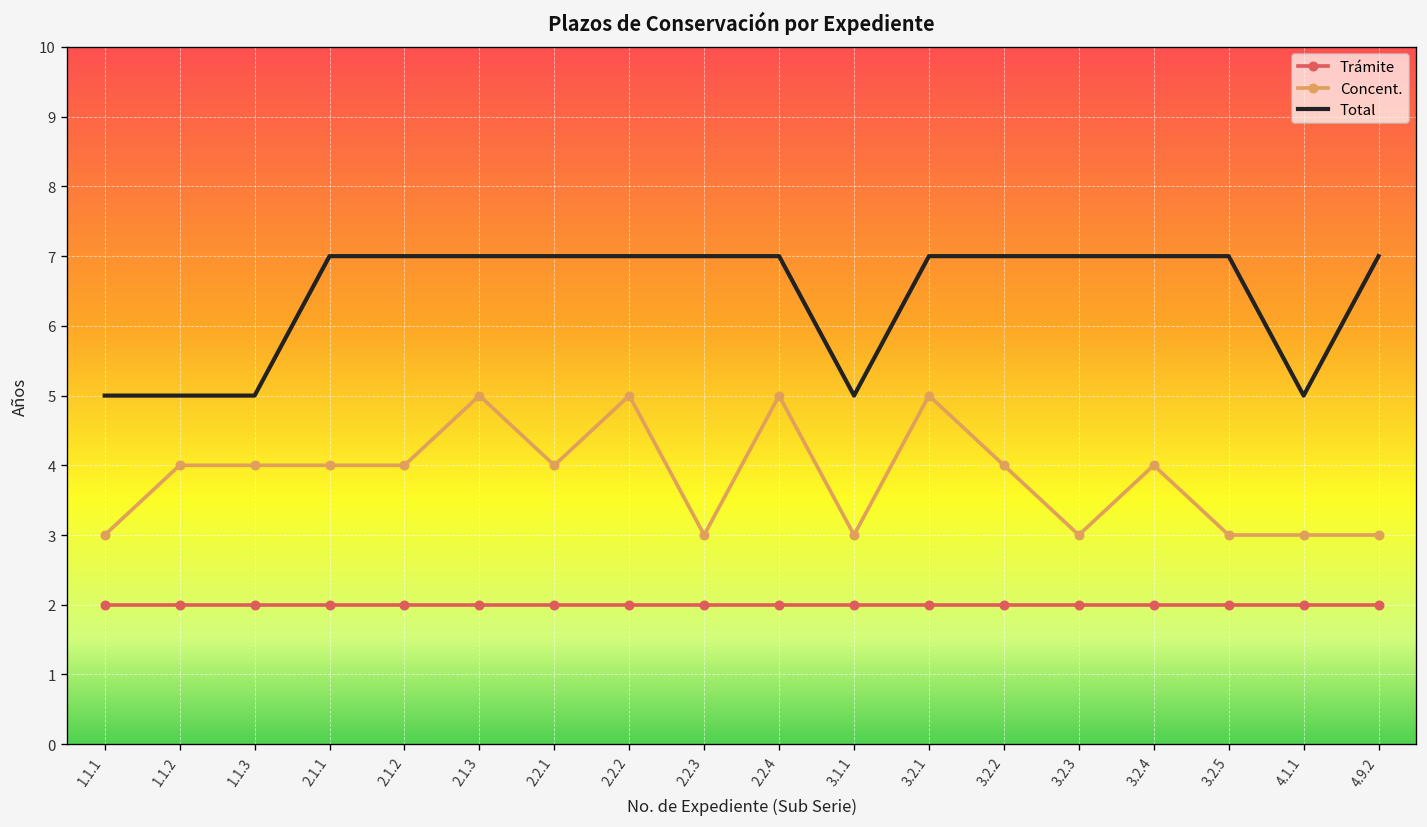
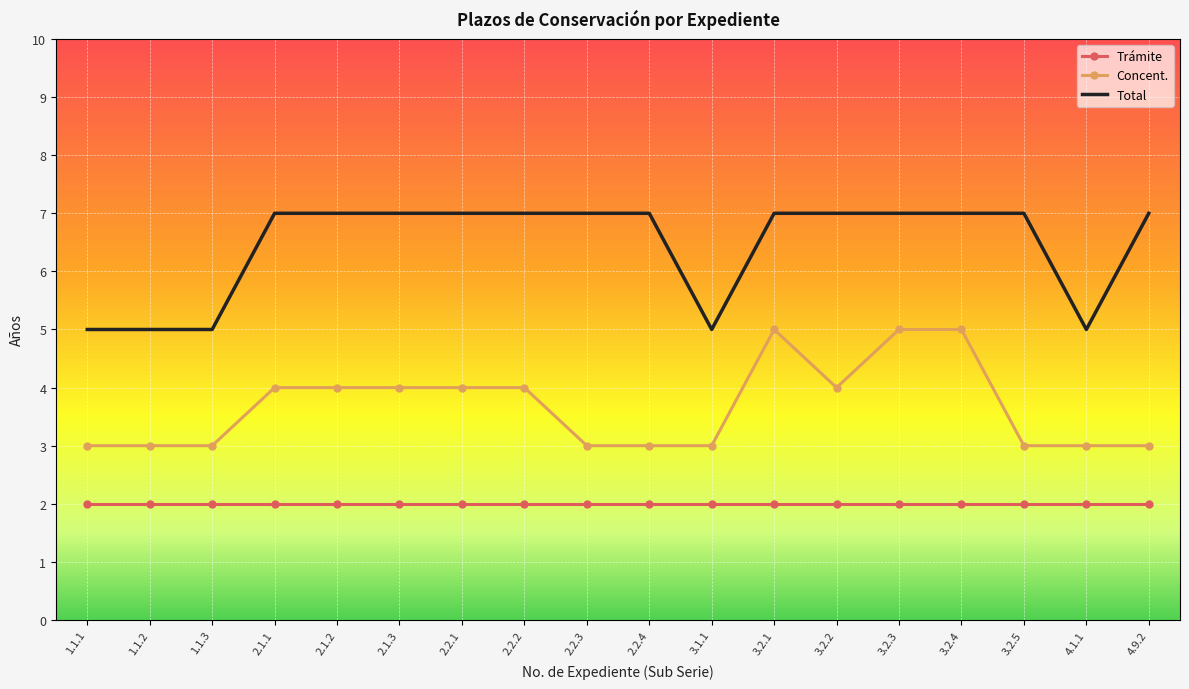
Concent., 1.1.2: 4 -> 3
Concent., 1.1.3: 4 -> 3
Concent., 2.1.3: 5 -> 4
Concent., 2.2.2: 5 -> 4
Concent., 2.2.4: 5 -> 3
Concent., 3.2.3: 3 -> 5
Concent., 3.2.4: 4 -> 5
